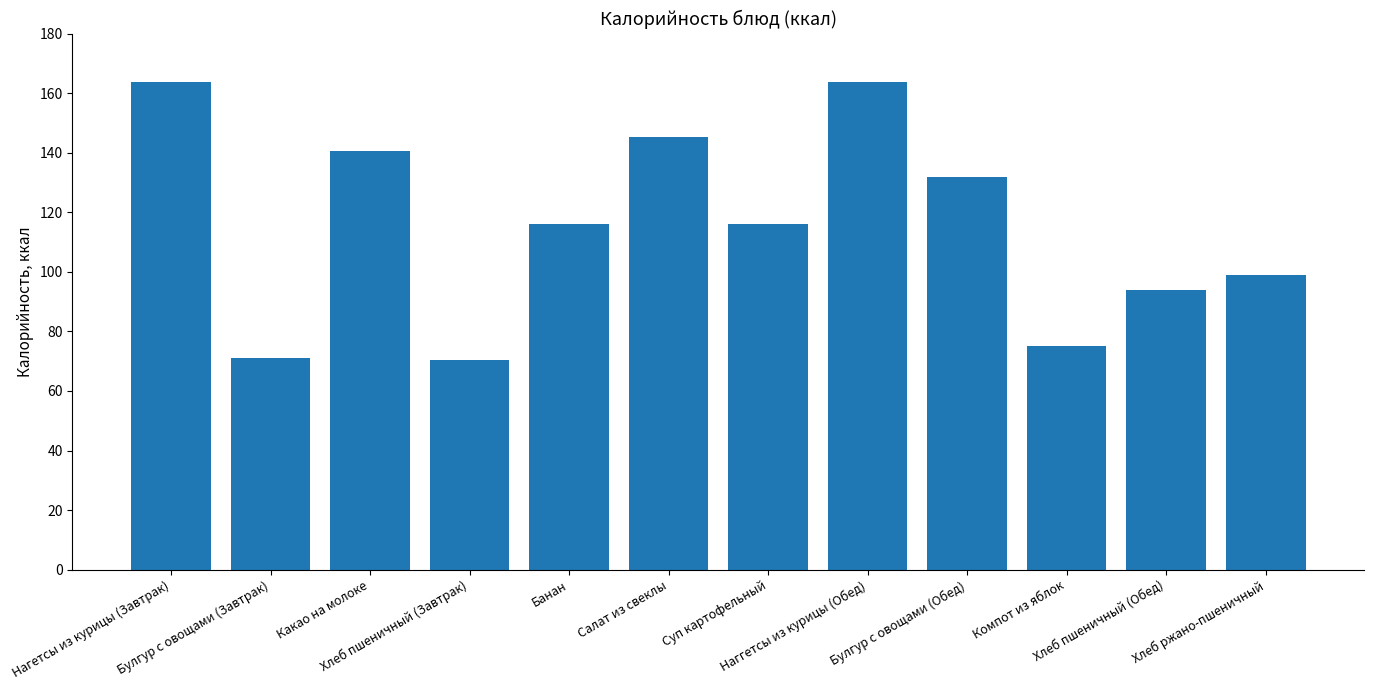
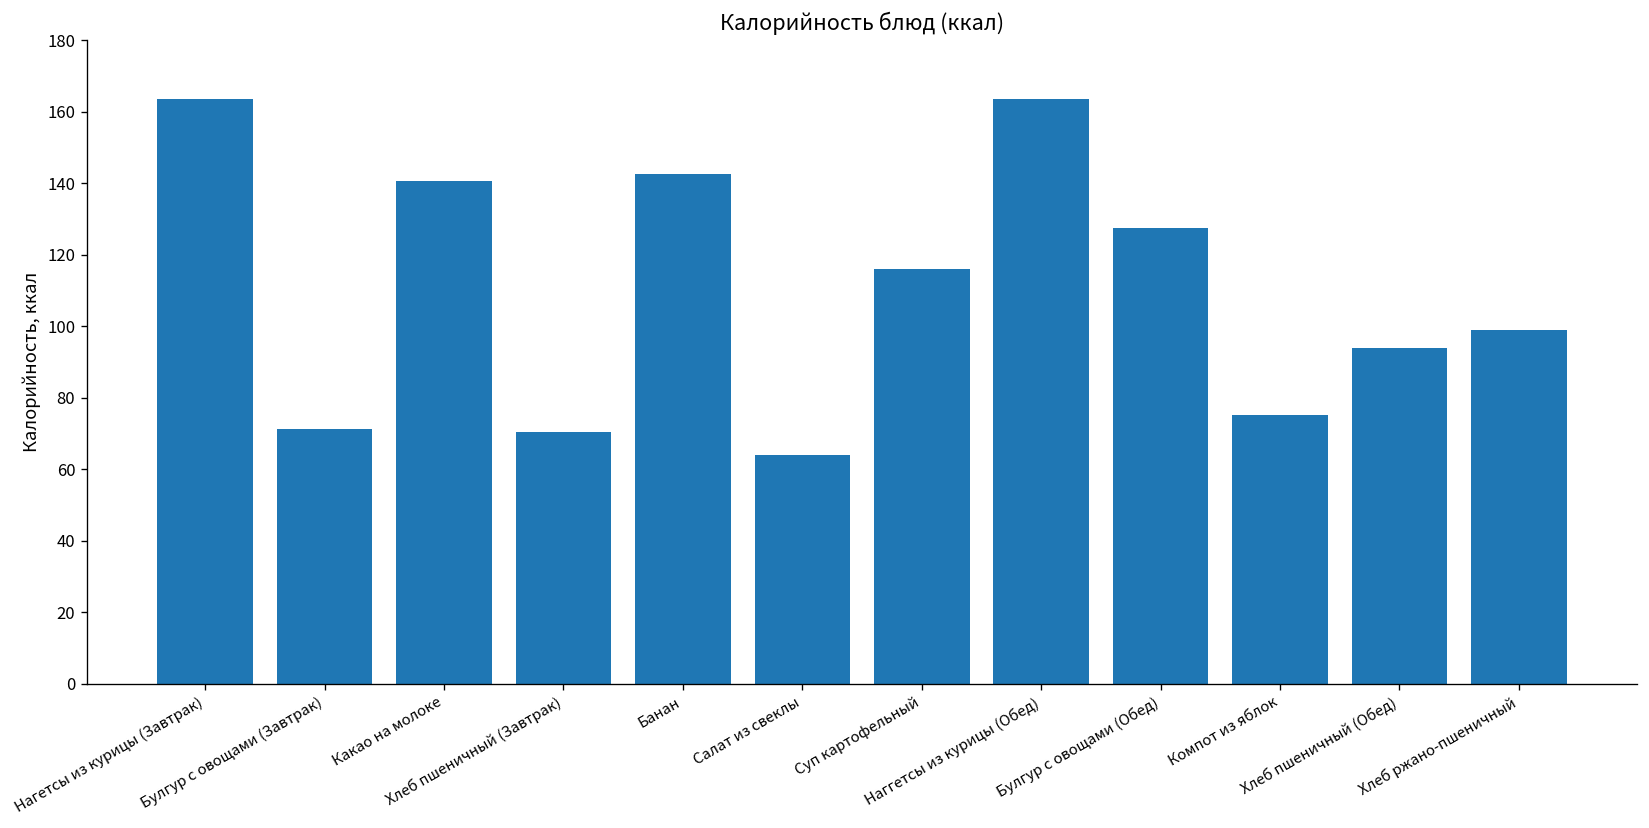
Банан: 116 -> 143
Салат из свеклы: 145 -> 64
Булгур с овощами (Обед): 132 -> 127
